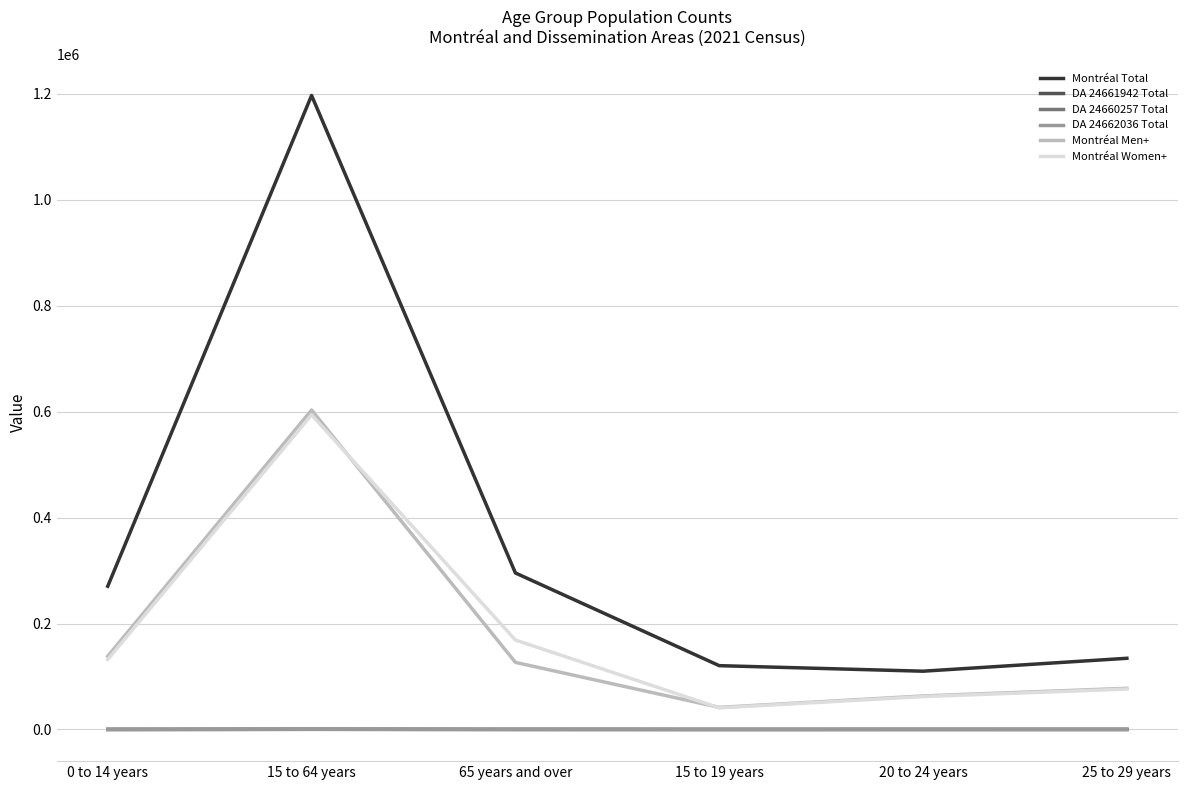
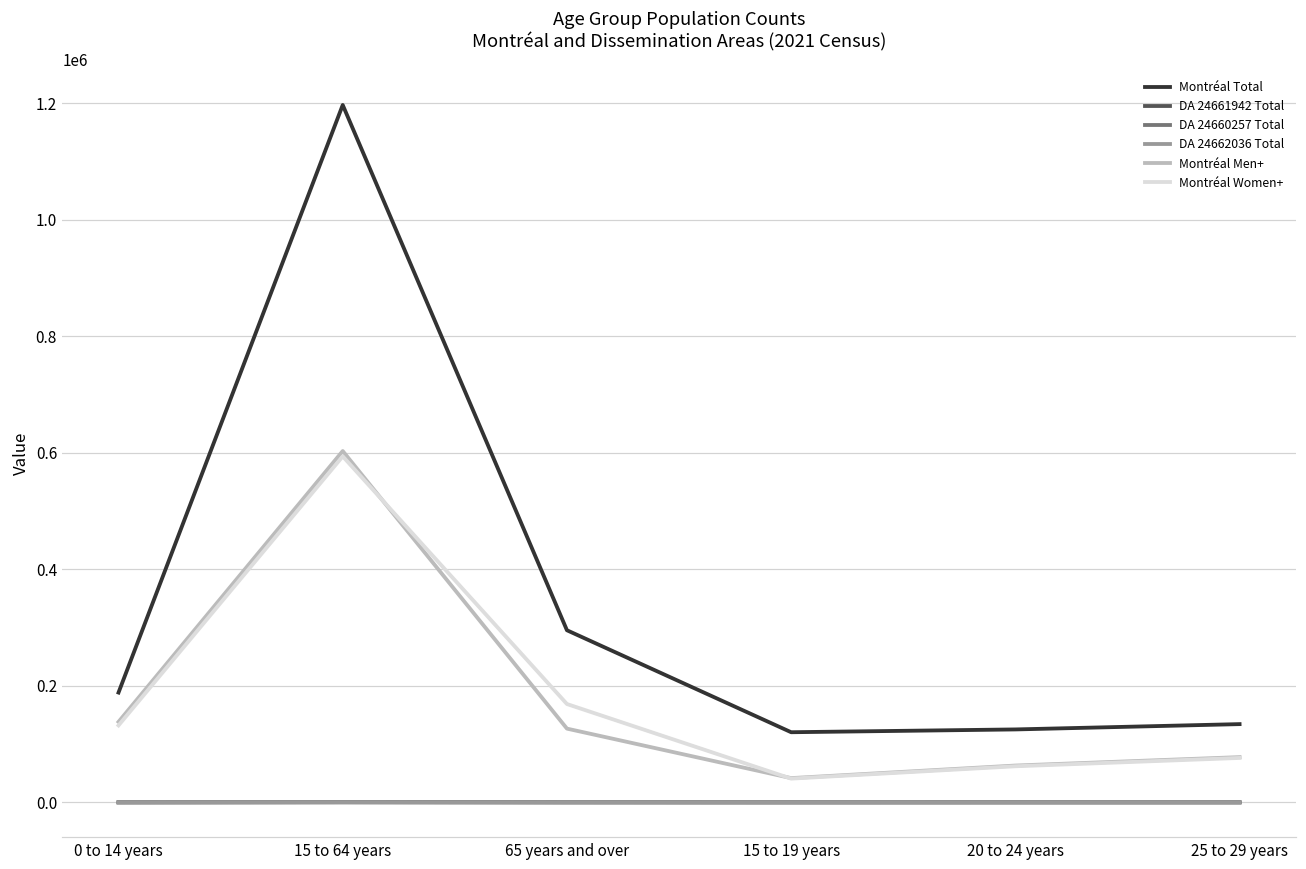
Montréal Total, 0 to 14 years: 270000 -> 190000
Montréal Total, 20 to 24 years: 110000 -> 130000
